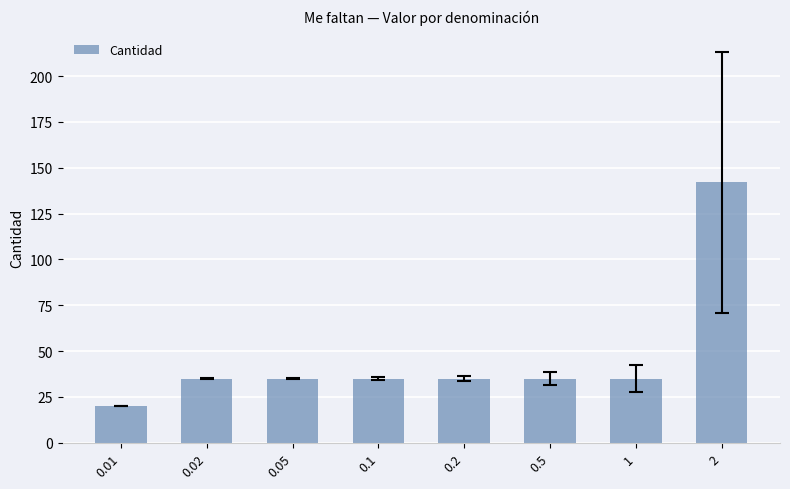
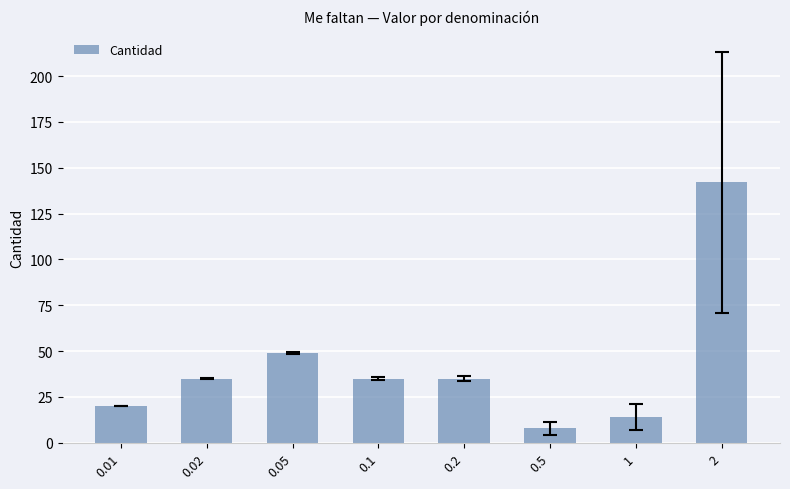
Cantidad, 0.05: 35 -> 49
Cantidad, 0.5: 35 -> 8
Cantidad, 1: 35 -> 14
